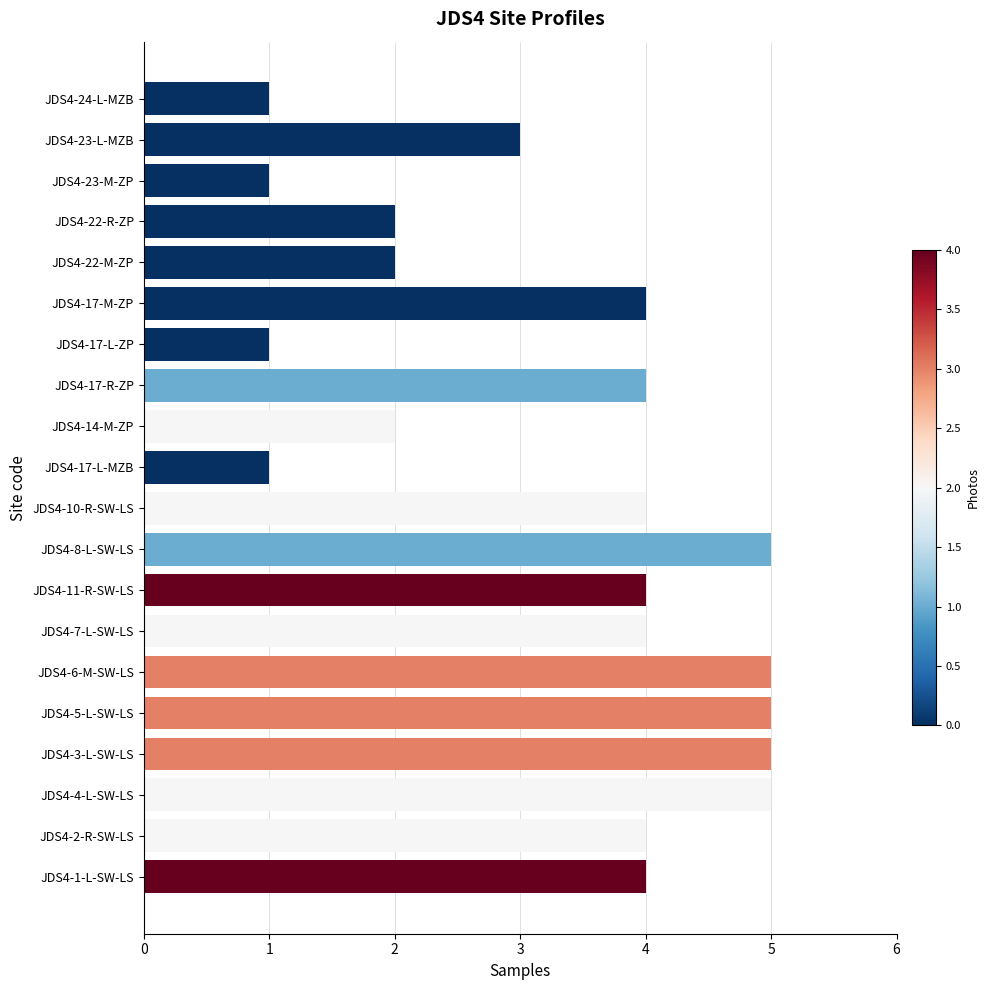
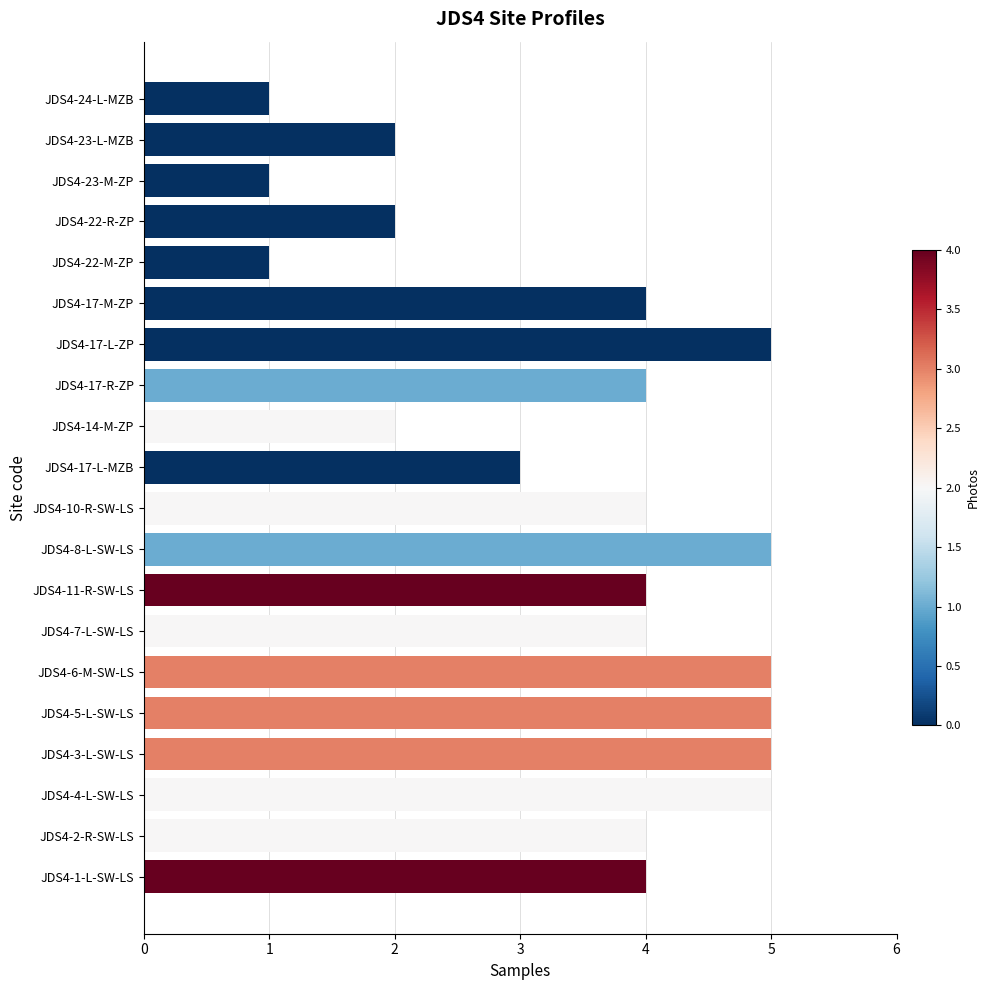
JDS4-23-L-MZB: 3 -> 2
JDS4-22-M-ZP: 2 -> 1
JDS4-17-L-ZP: 1 -> 5
JDS4-17-L-MZB: 1 -> 3
